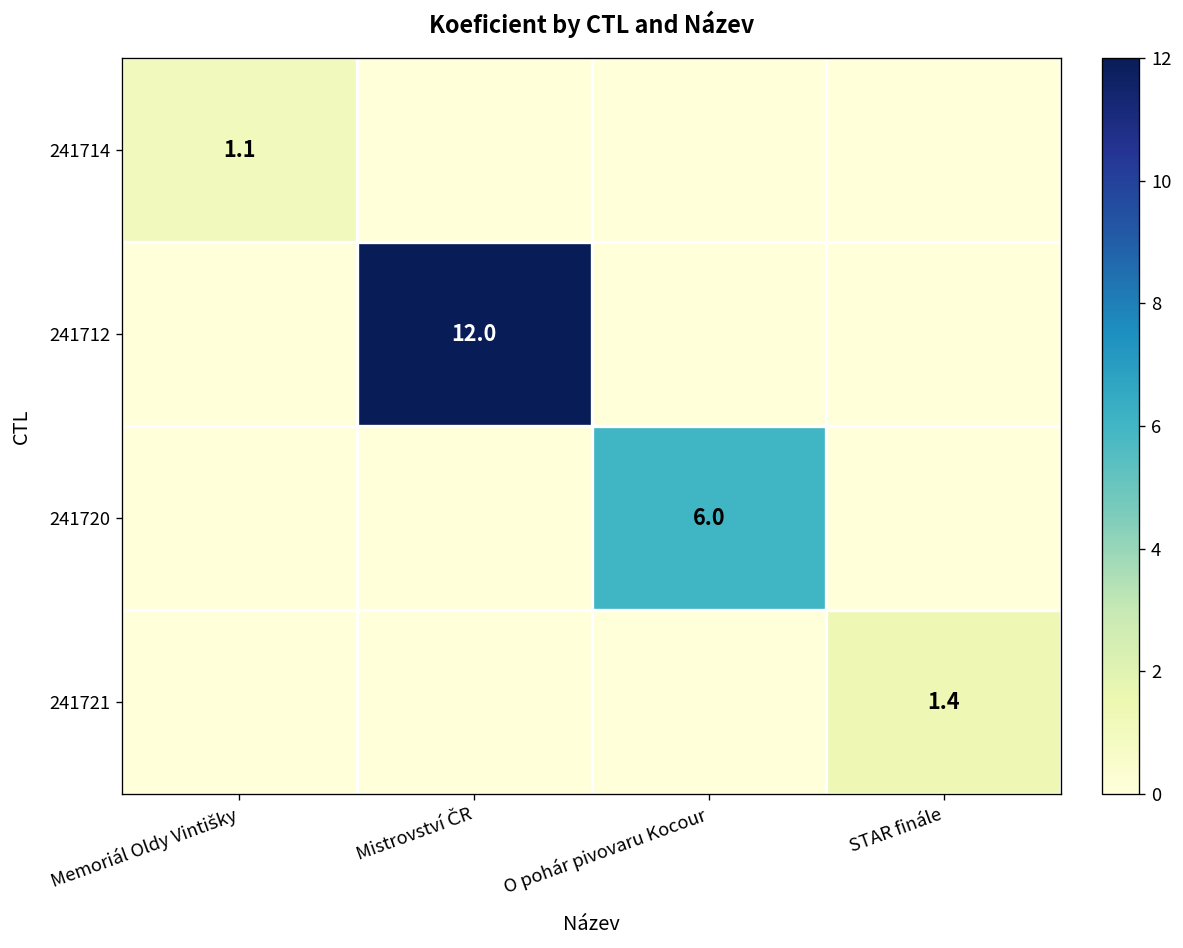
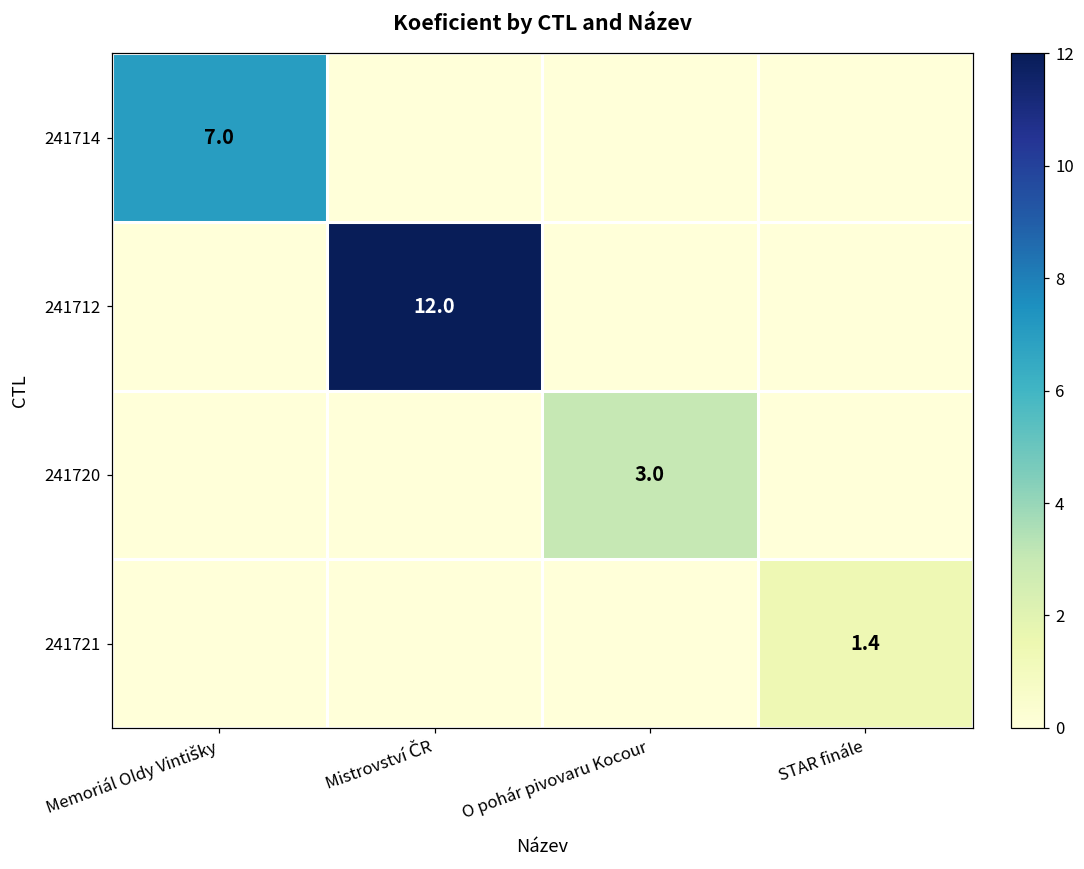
241714, Memoriál Oldy Vintišky: 1.1 -> 7.0
241720, O pohár pivovaru Kocour: 6.0 -> 3.0
